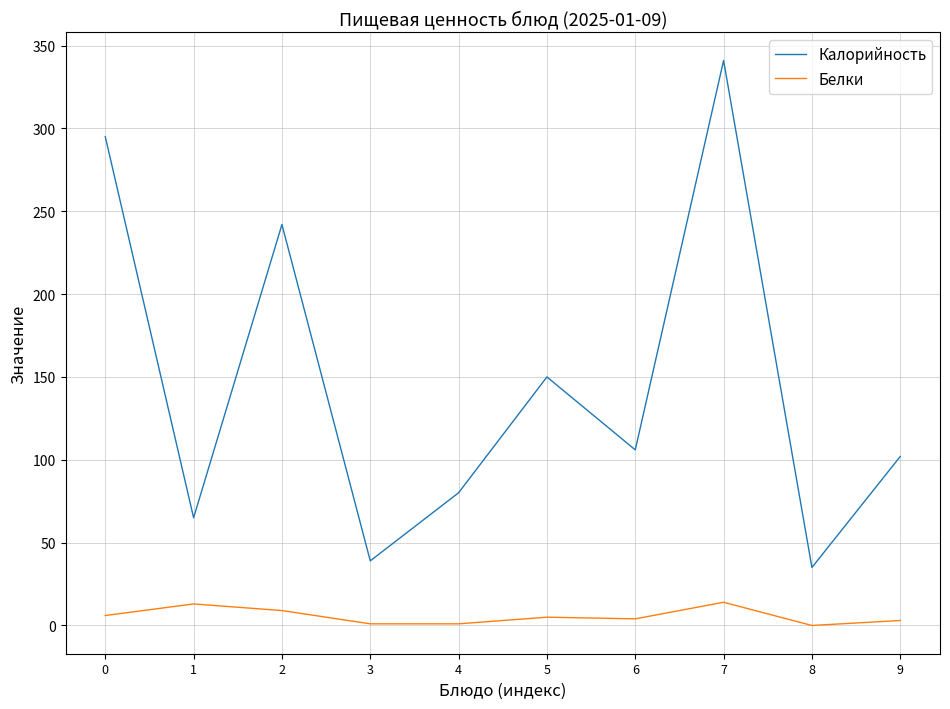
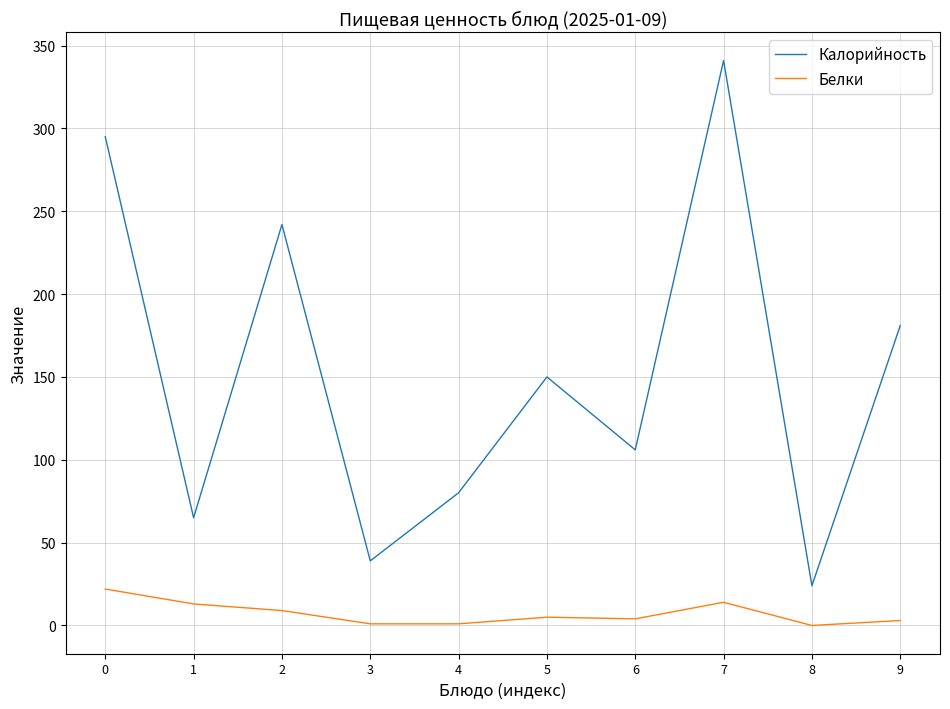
Белки, 0: 6 -> 22
Калорийность, 8: 35 -> 24
Калорийность, 9: 102 -> 181
